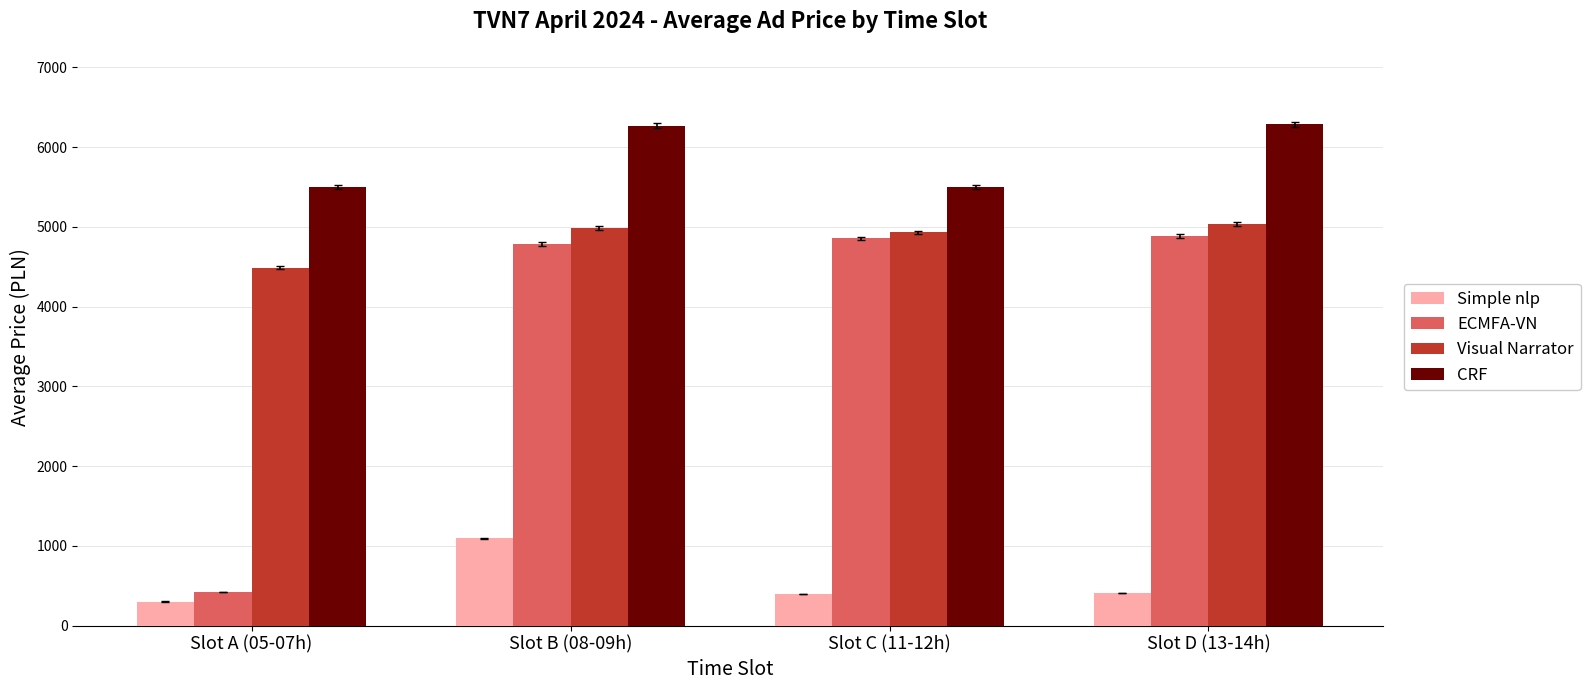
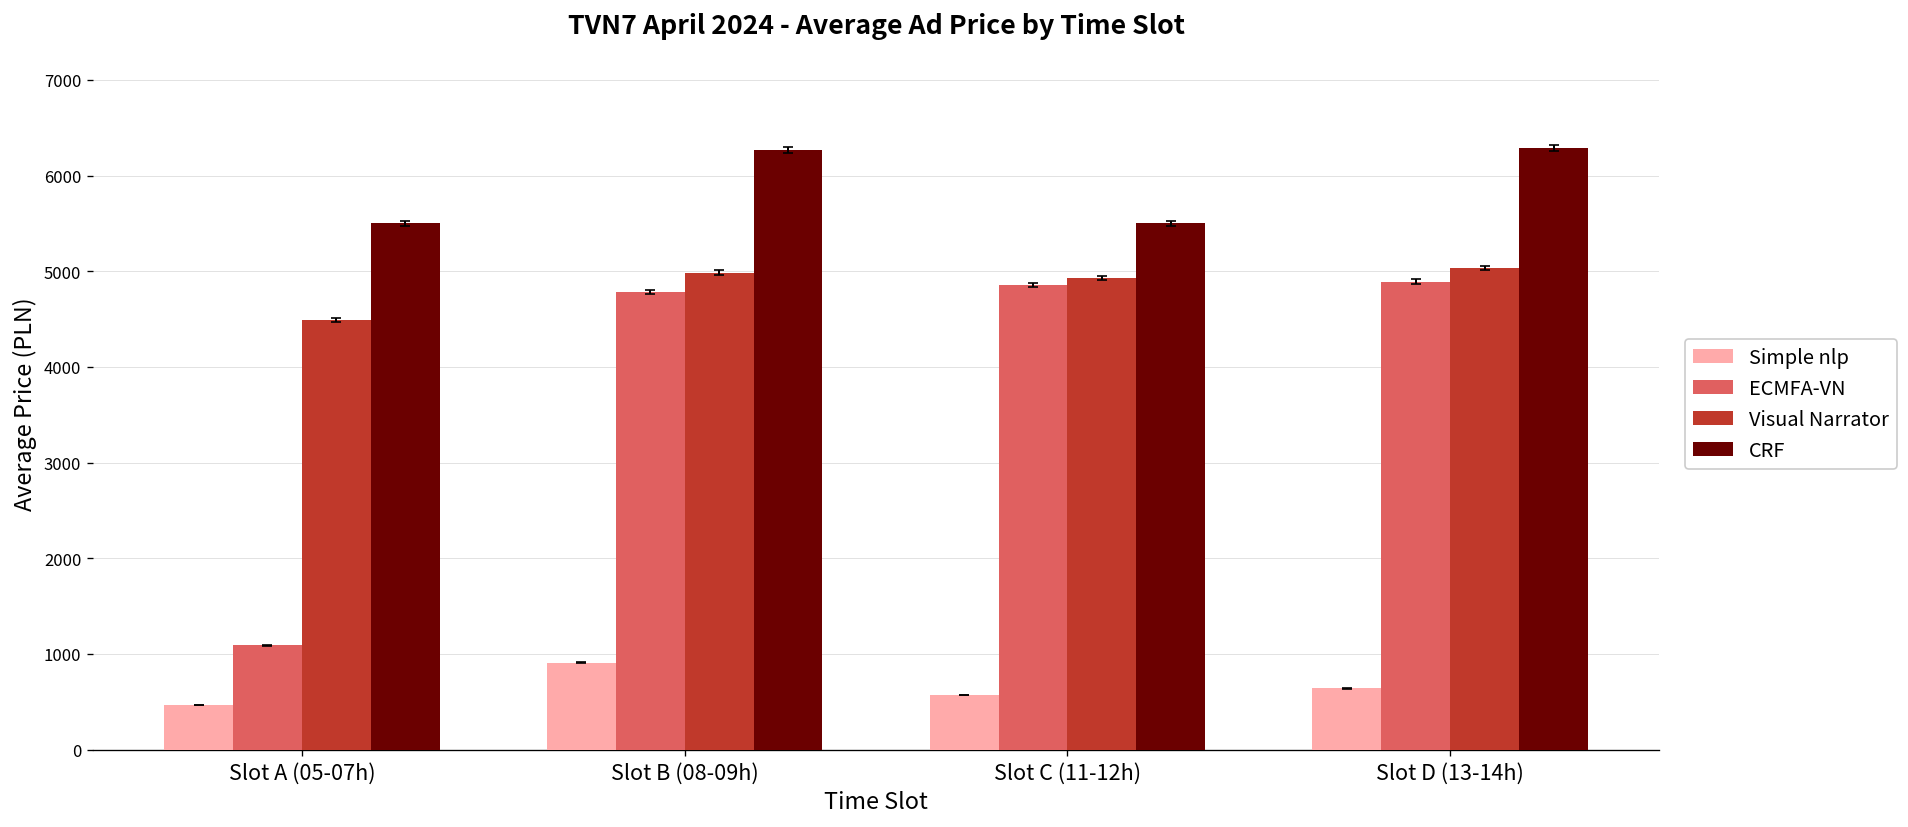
Simple nlp, Slot A (05-07h): 300 -> 500
ECMFA-VN, Slot A (05-07h): 400 -> 1100
Simple nlp, Slot B (08-09h): 1100 -> 900
Simple nlp, Slot C (11-12h): 400 -> 600
Simple nlp, Slot D (13-14h): 400 -> 600
